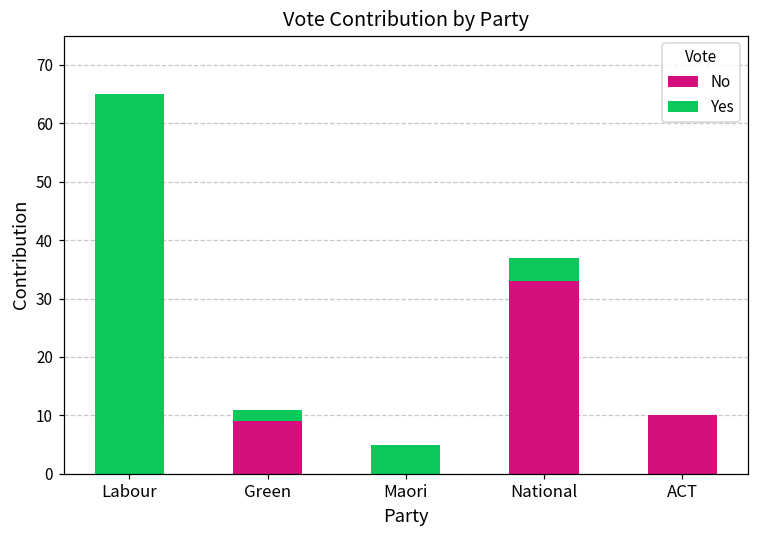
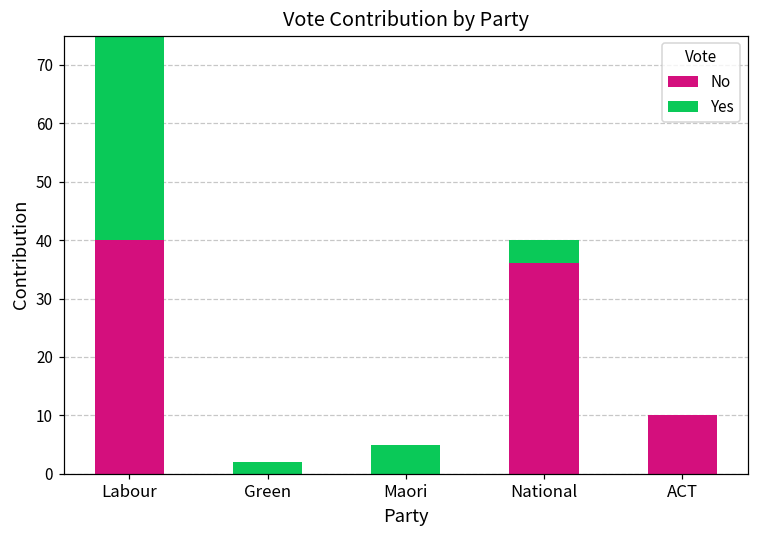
No, Labour: 0 -> 40
No, Green: 9 -> 0
No, National: 33 -> 36
